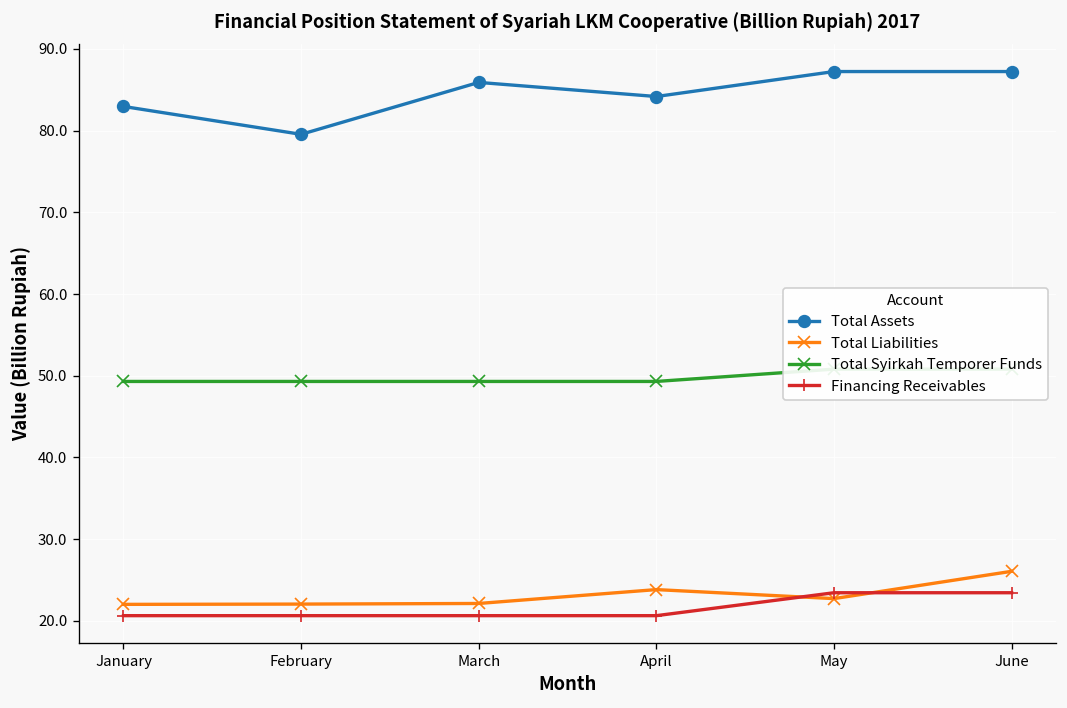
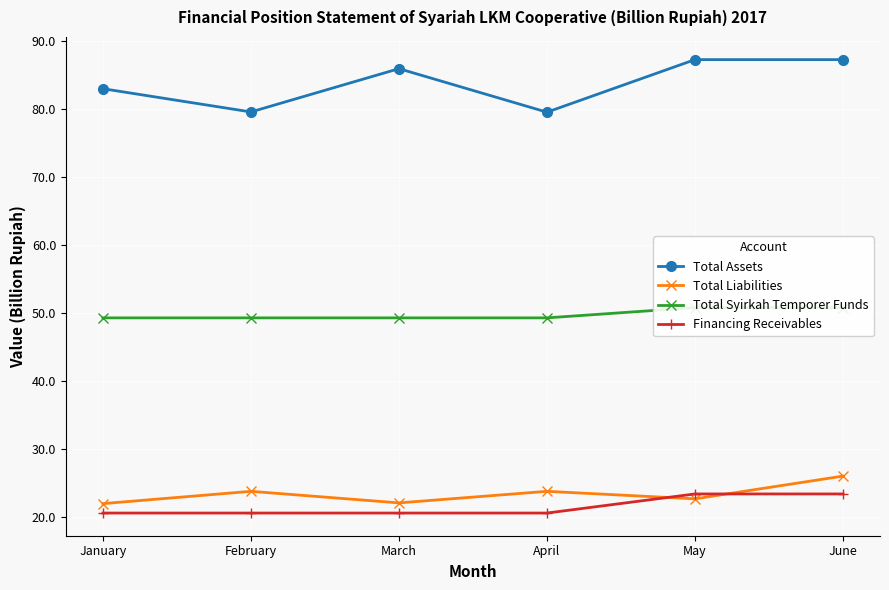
Total Liabilities, February: 22 -> 24
Total Assets, April: 84 -> 80
